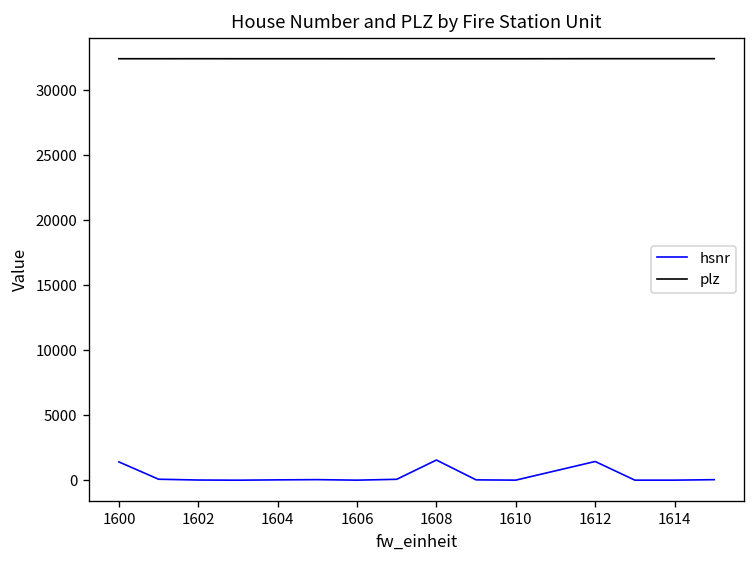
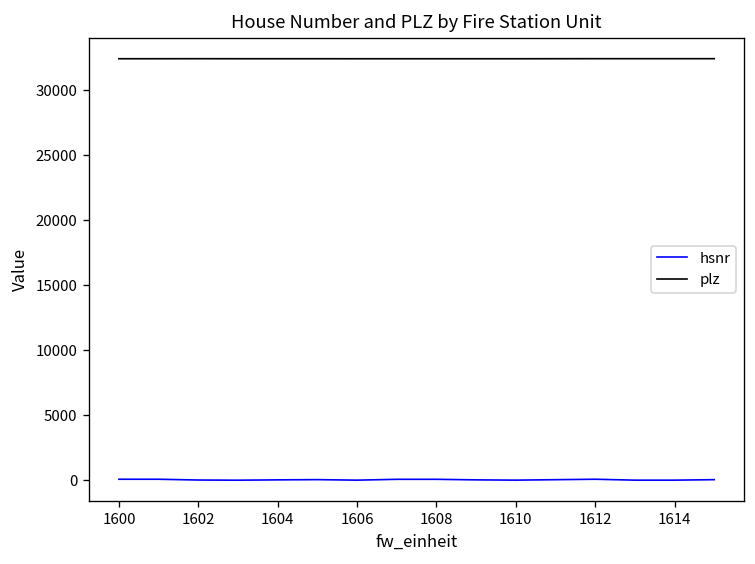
hsnr, 1600: 1400 -> 100
hsnr, 1608: 1600 -> 100
hsnr, 1612: 1400 -> 100
